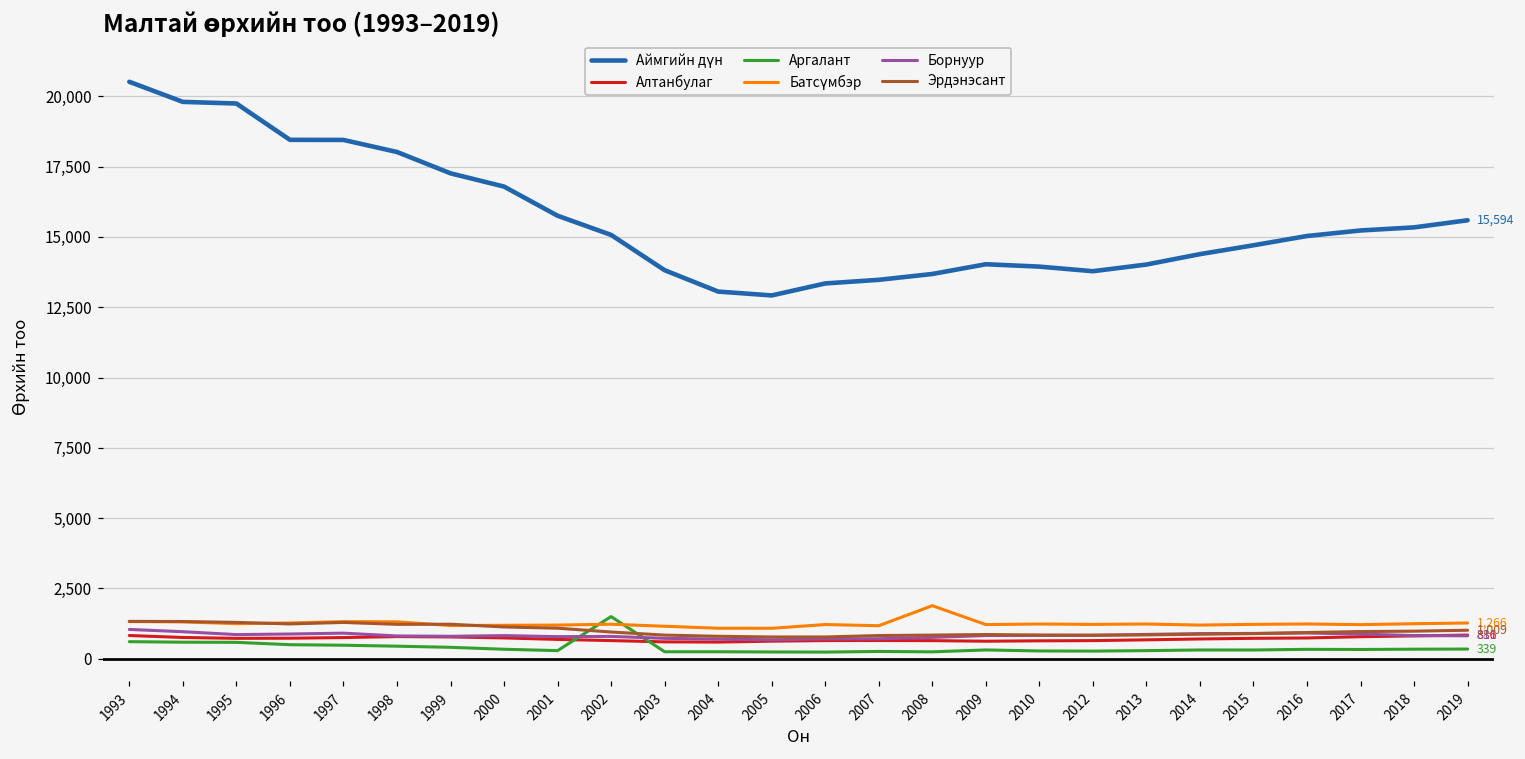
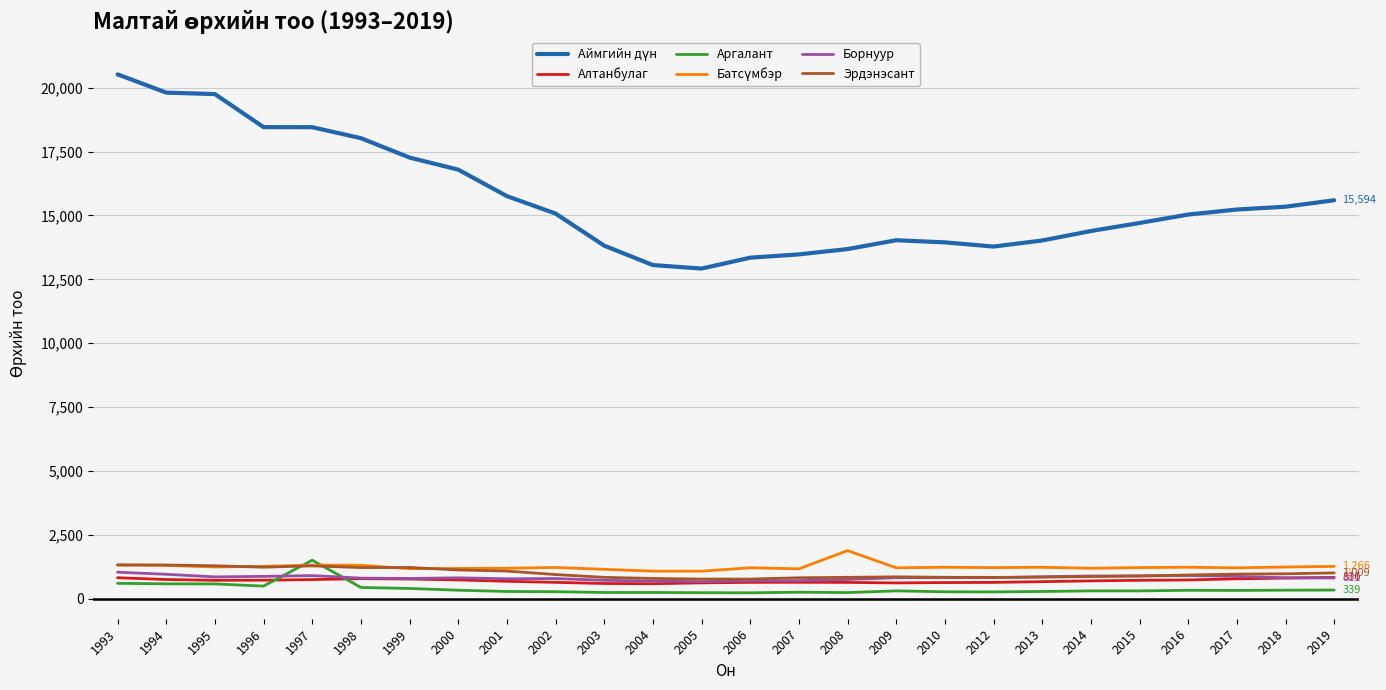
Аргалант, 1997: 500 -> 1,500
Аргалант, 2002: 1,500 -> 300
